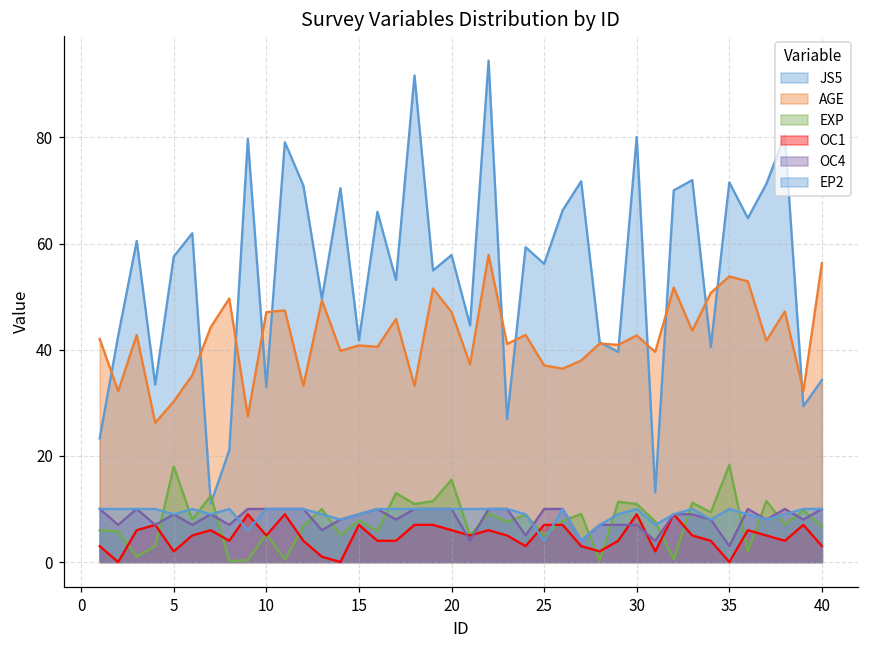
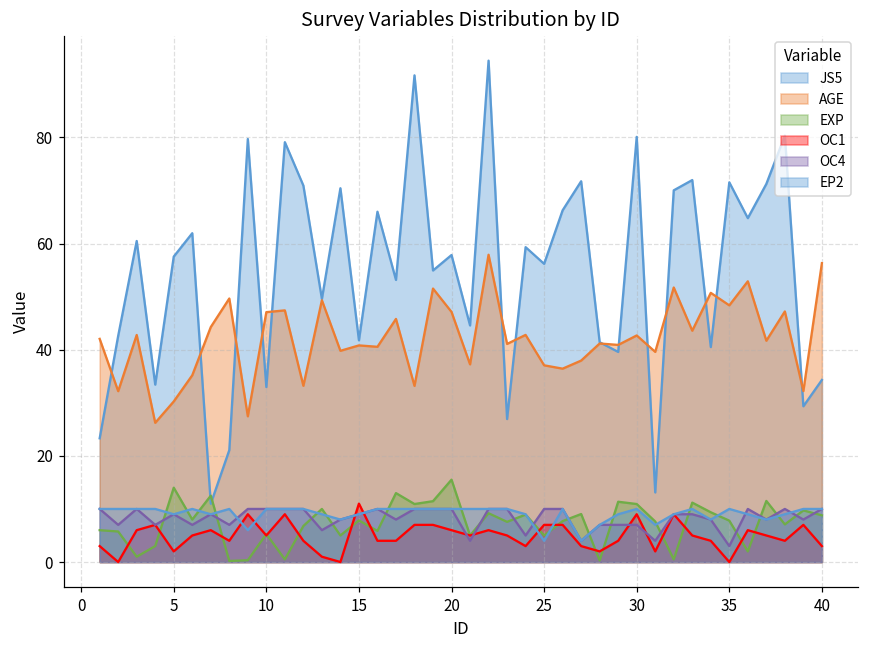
EXP, 5: 18 -> 14
OC1, 15: 7 -> 11
AGE, 35: 54 -> 48
EXP, 35: 18 -> 8
EXP, 40: 7 -> 9
